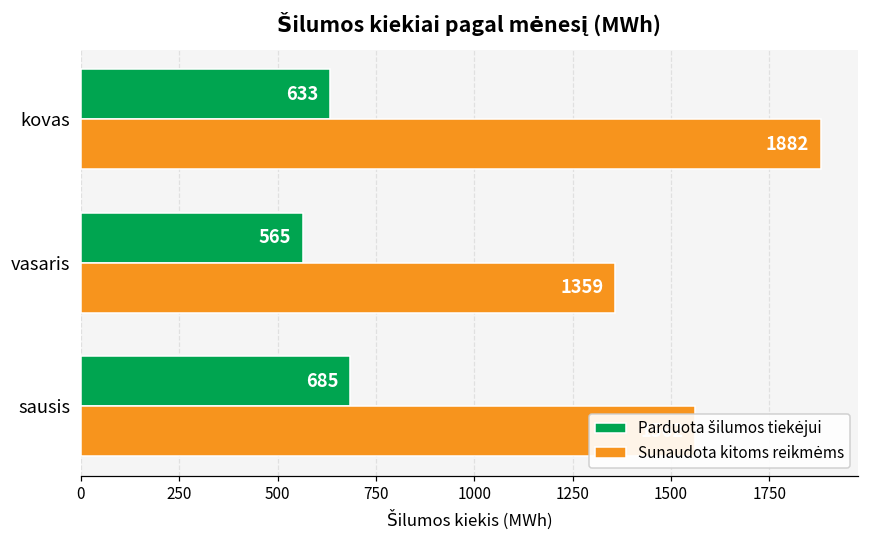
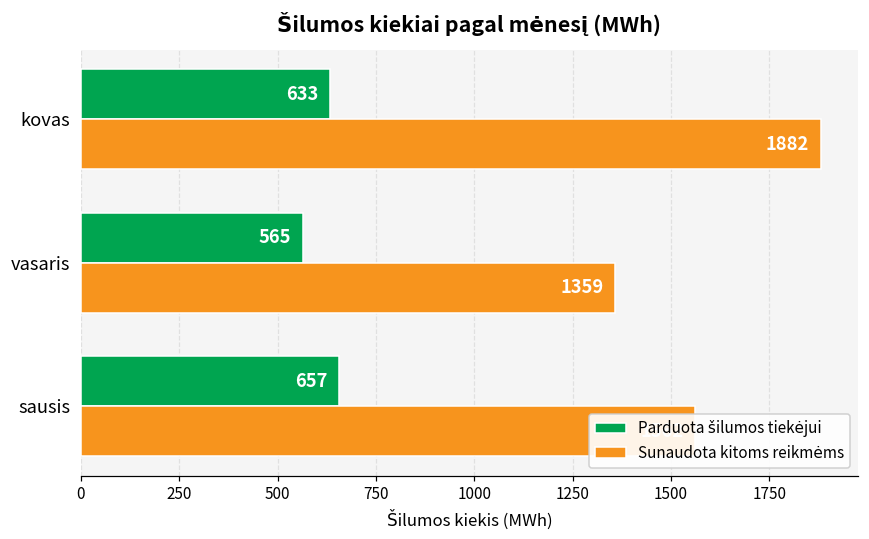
Parduota šilumos tiekėjui, sausis: 685 -> 657
